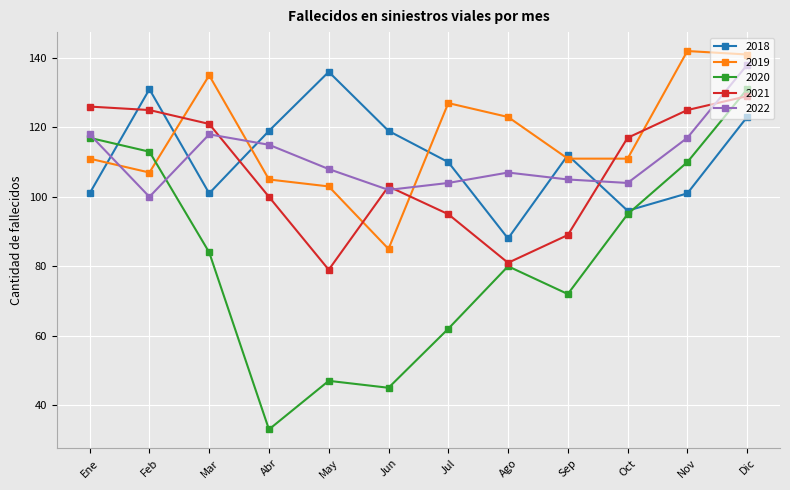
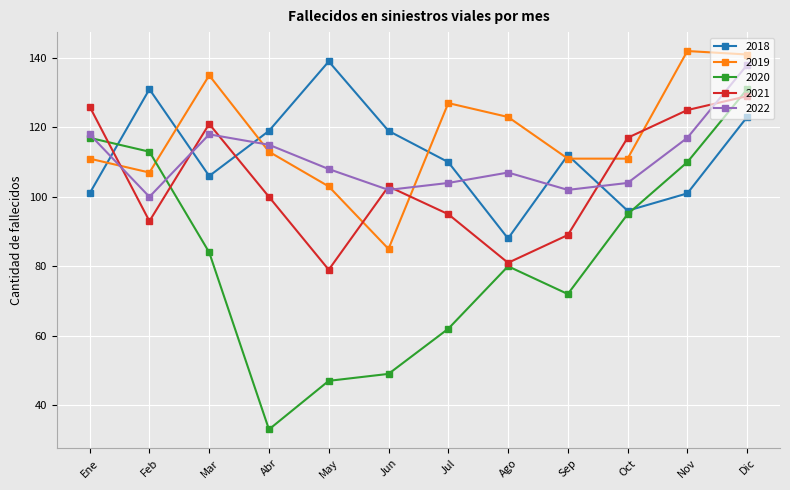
2021, Feb: 125 -> 93
2018, Mar: 101 -> 106
2019, Abr: 105 -> 113
2018, May: 136 -> 139
2020, Jun: 45 -> 49
2022, Sep: 105 -> 102
